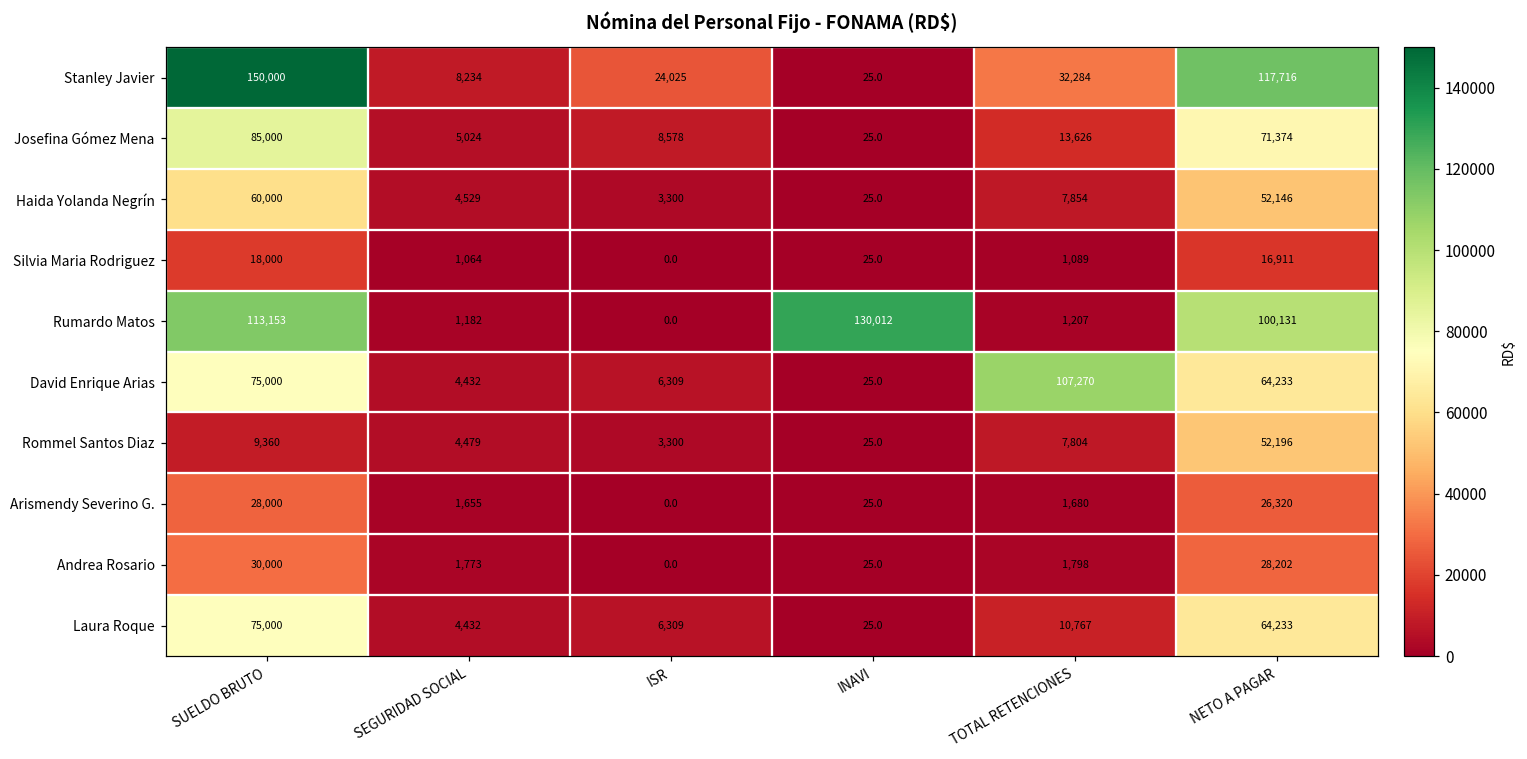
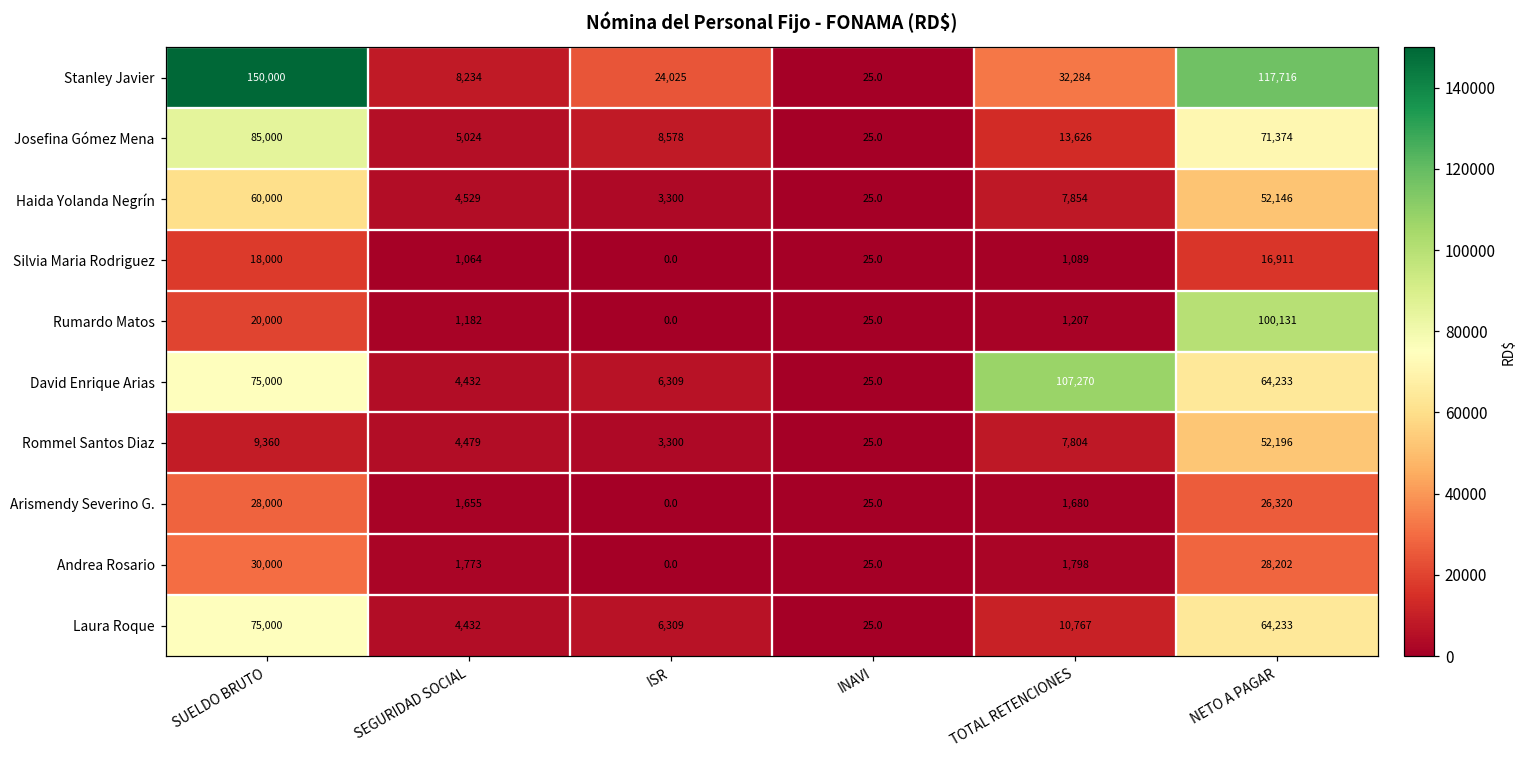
Rumardo Matos, SUELDO BRUTO: 113,153 -> 20,000
Rumardo Matos, INAVI: 130,012 -> 25.0
